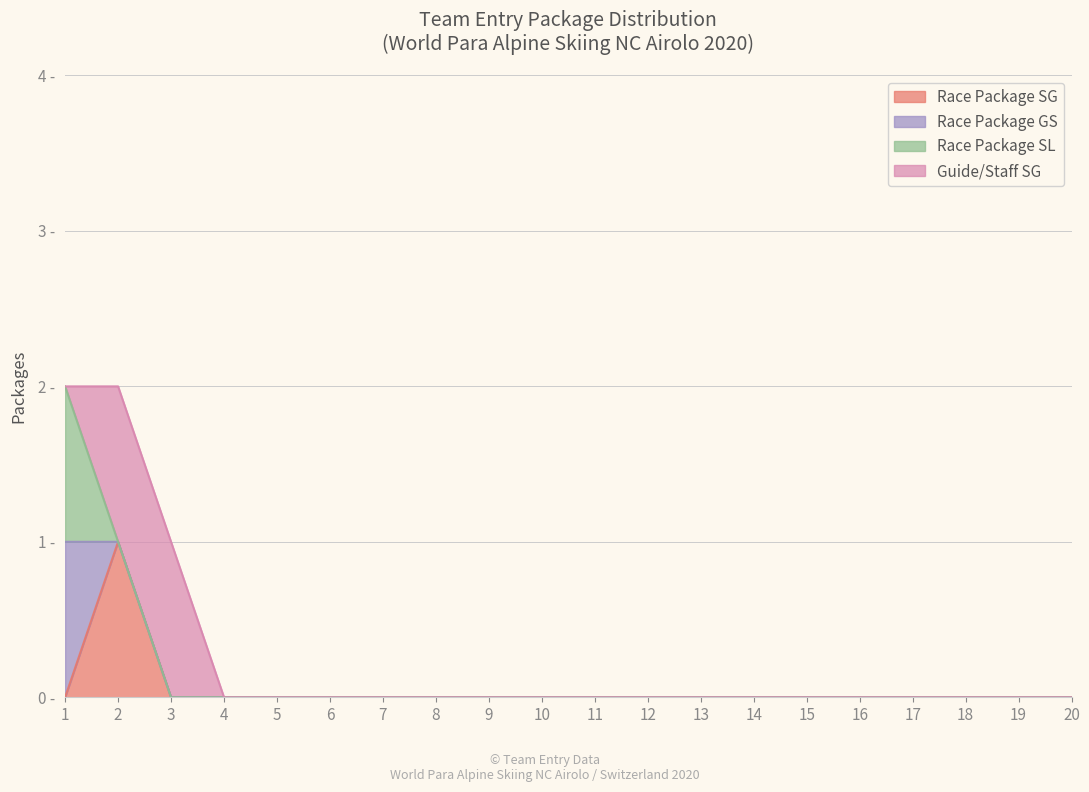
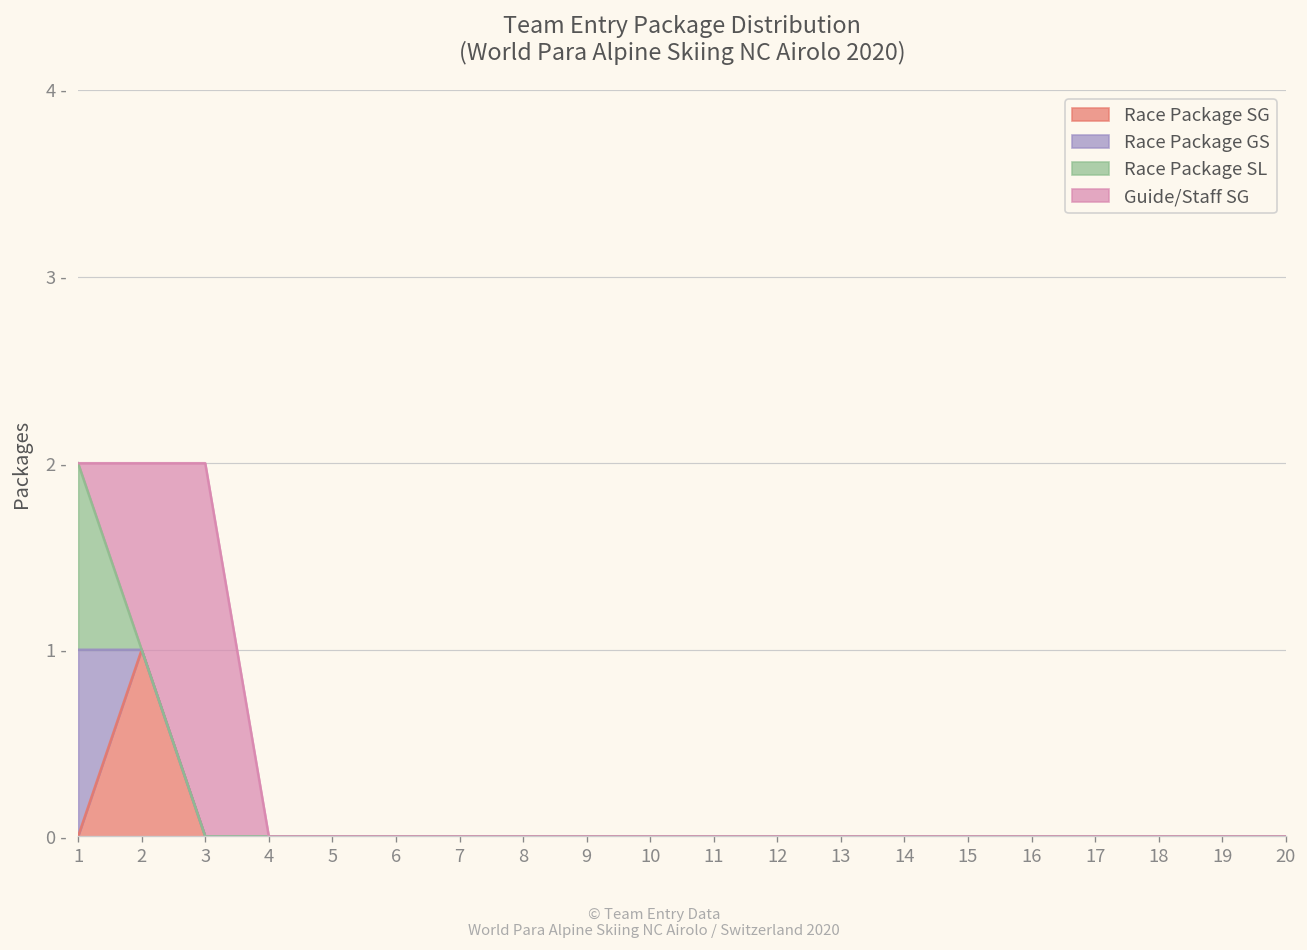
Guide/Staff SG, 3: 1 - -> 2 -
